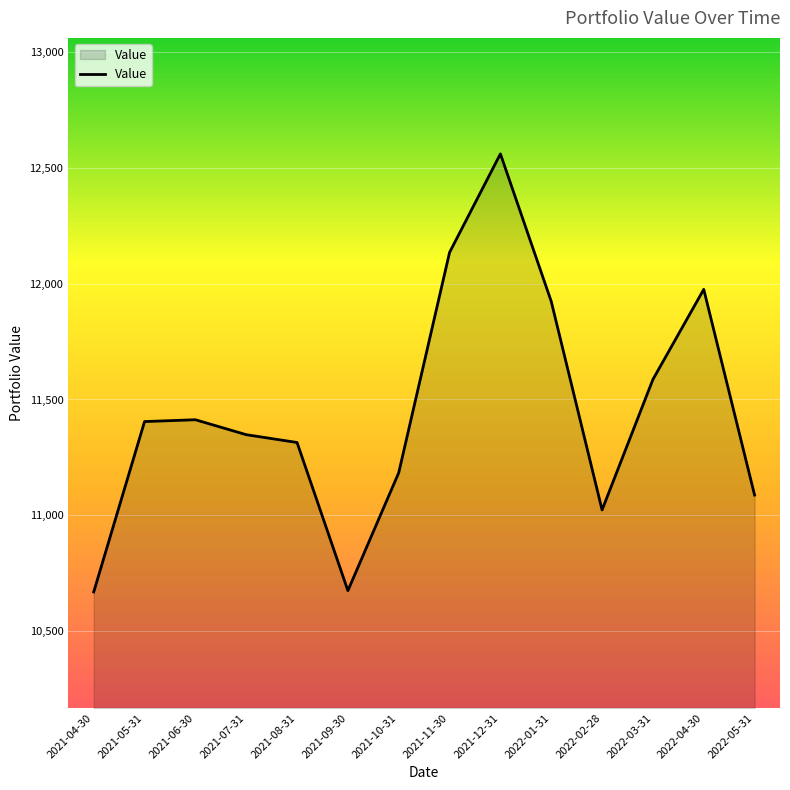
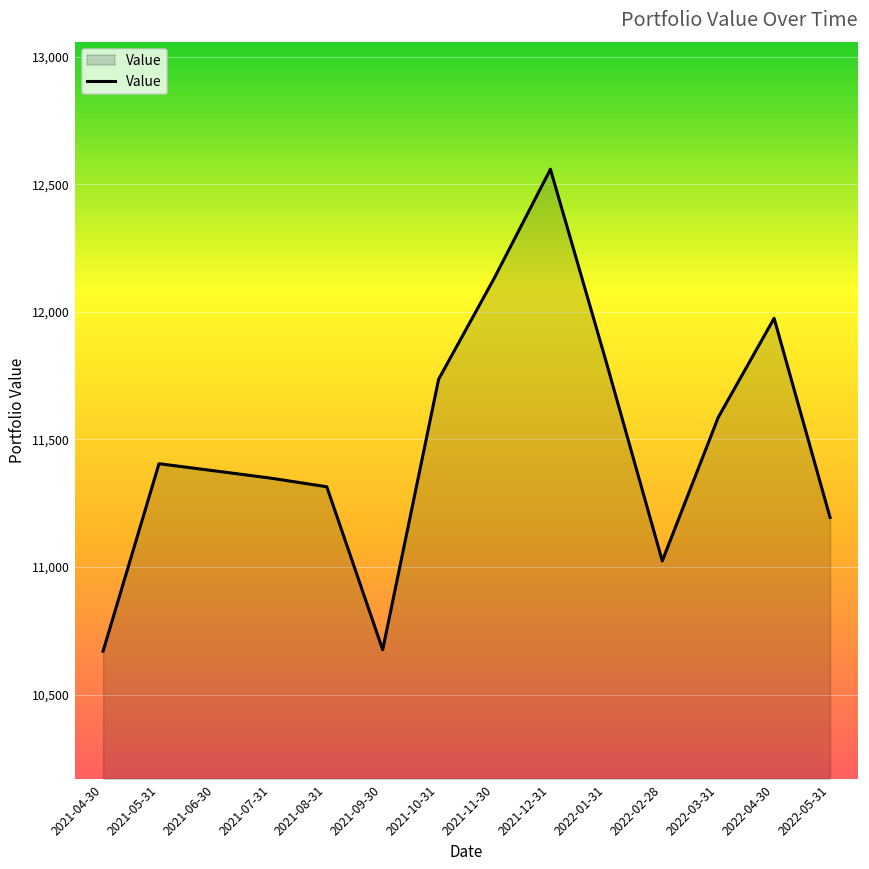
2021-06-30: 11,410 -> 11,380
2021-10-31: 11,180 -> 11,740
2022-01-31: 11,920 -> 11,800
2022-05-31: 11,090 -> 11,190
